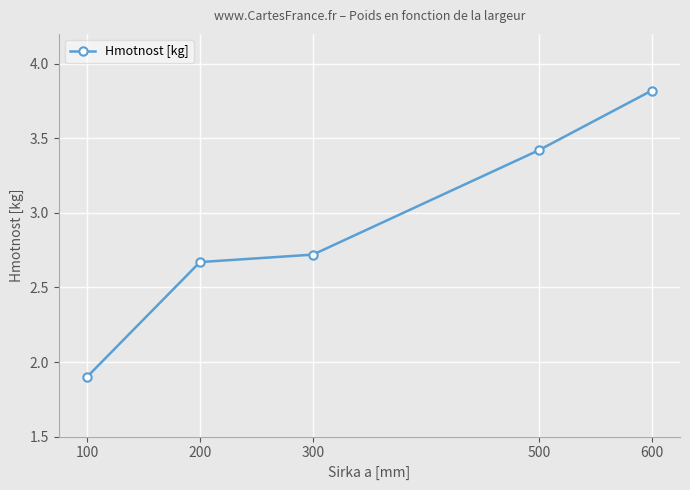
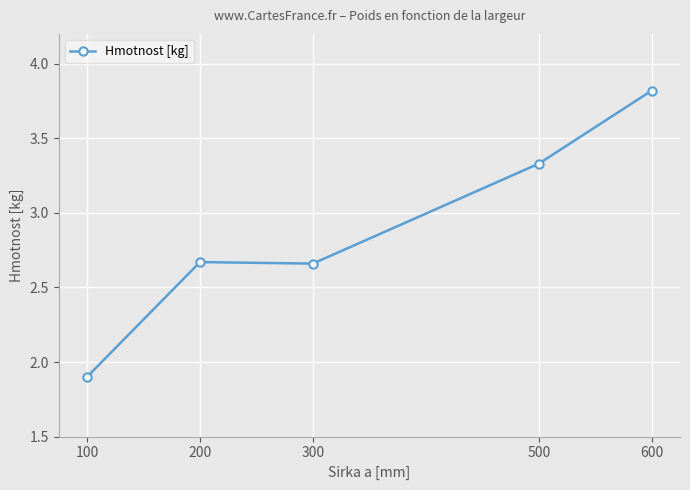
300: 2.72 -> 2.66
500: 3.42 -> 3.33
